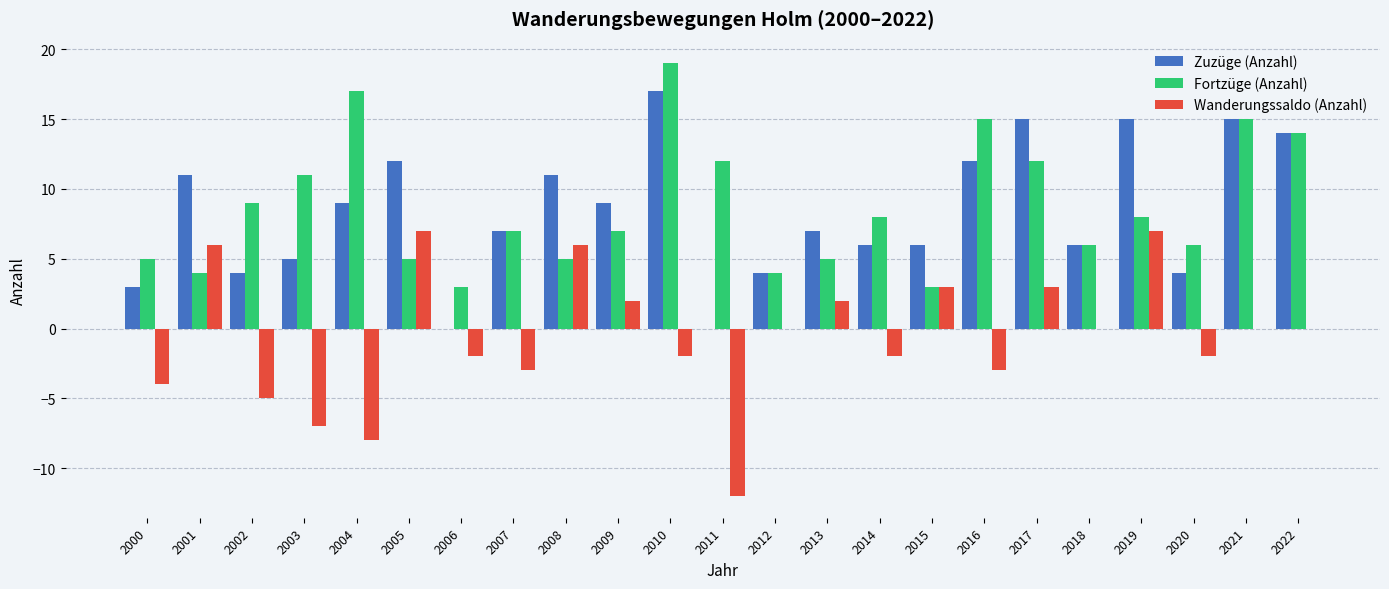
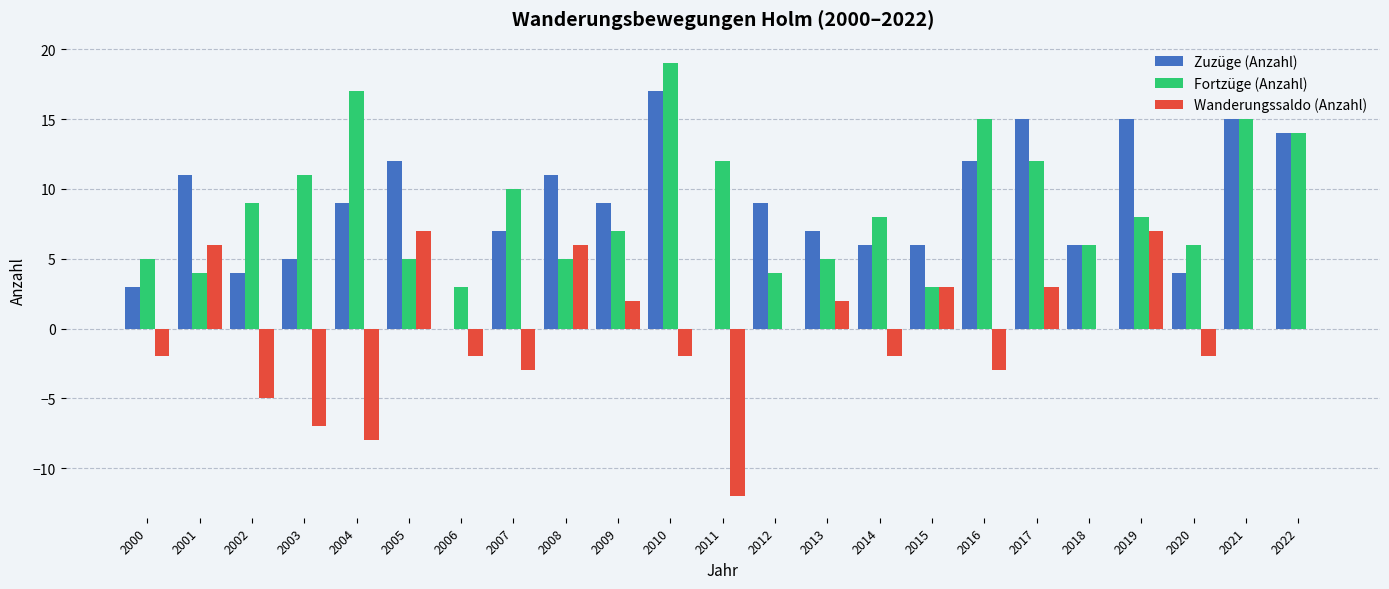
Wanderungssaldo (Anzahl), 2000: -4 -> -2
Fortzüge (Anzahl), 2007: 7 -> 10
Zuzüge (Anzahl), 2012: 4 -> 9
